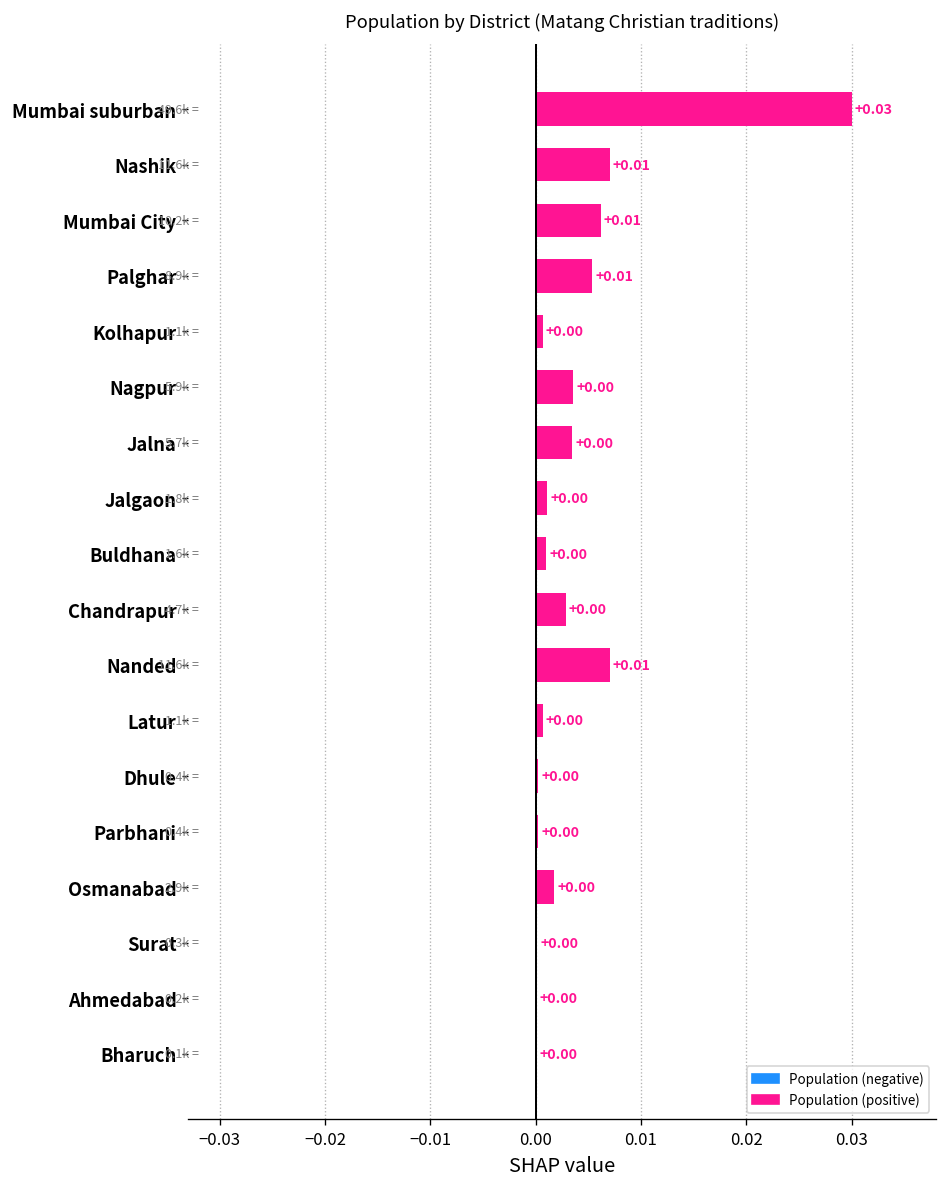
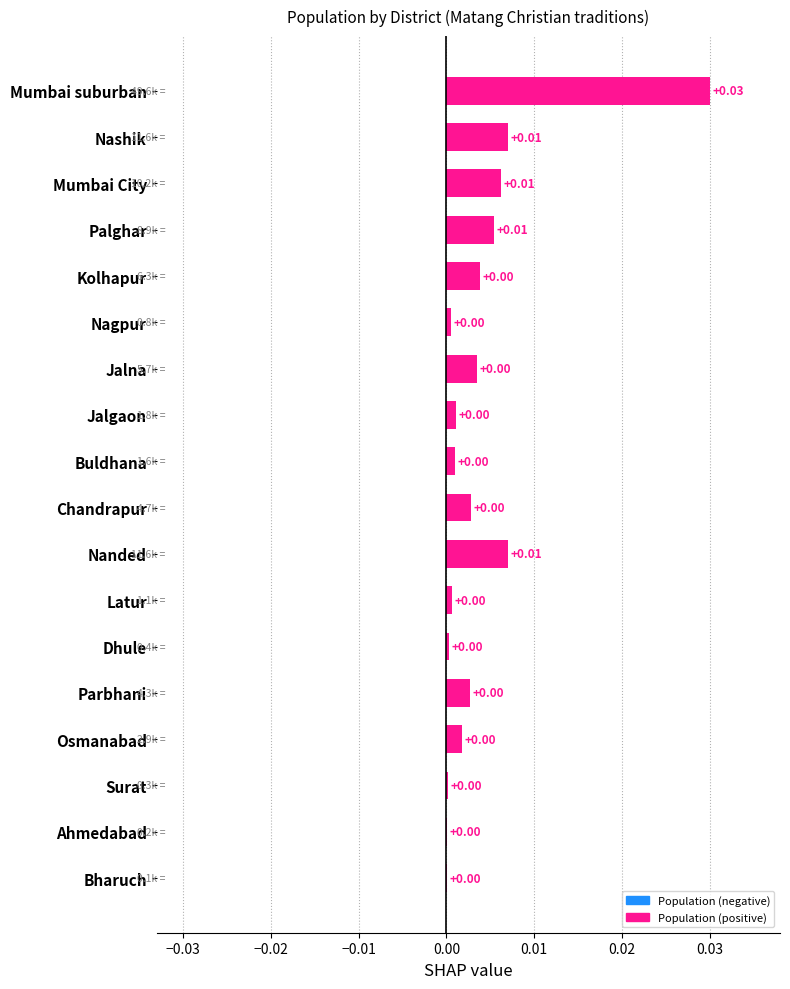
Kolhapur: 1.1k -> 6.3k
Nagpur: 5.9k -> 0.8k
Parbhani: 0.4k -> 4.3k
